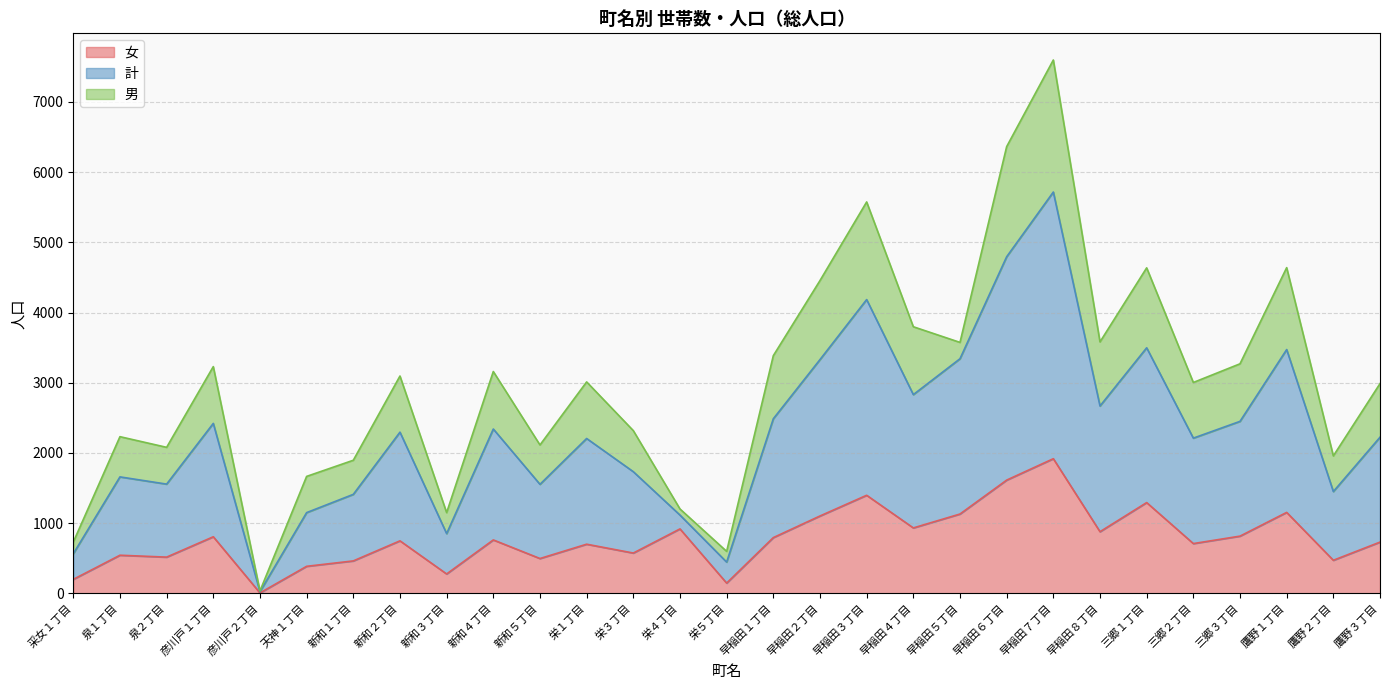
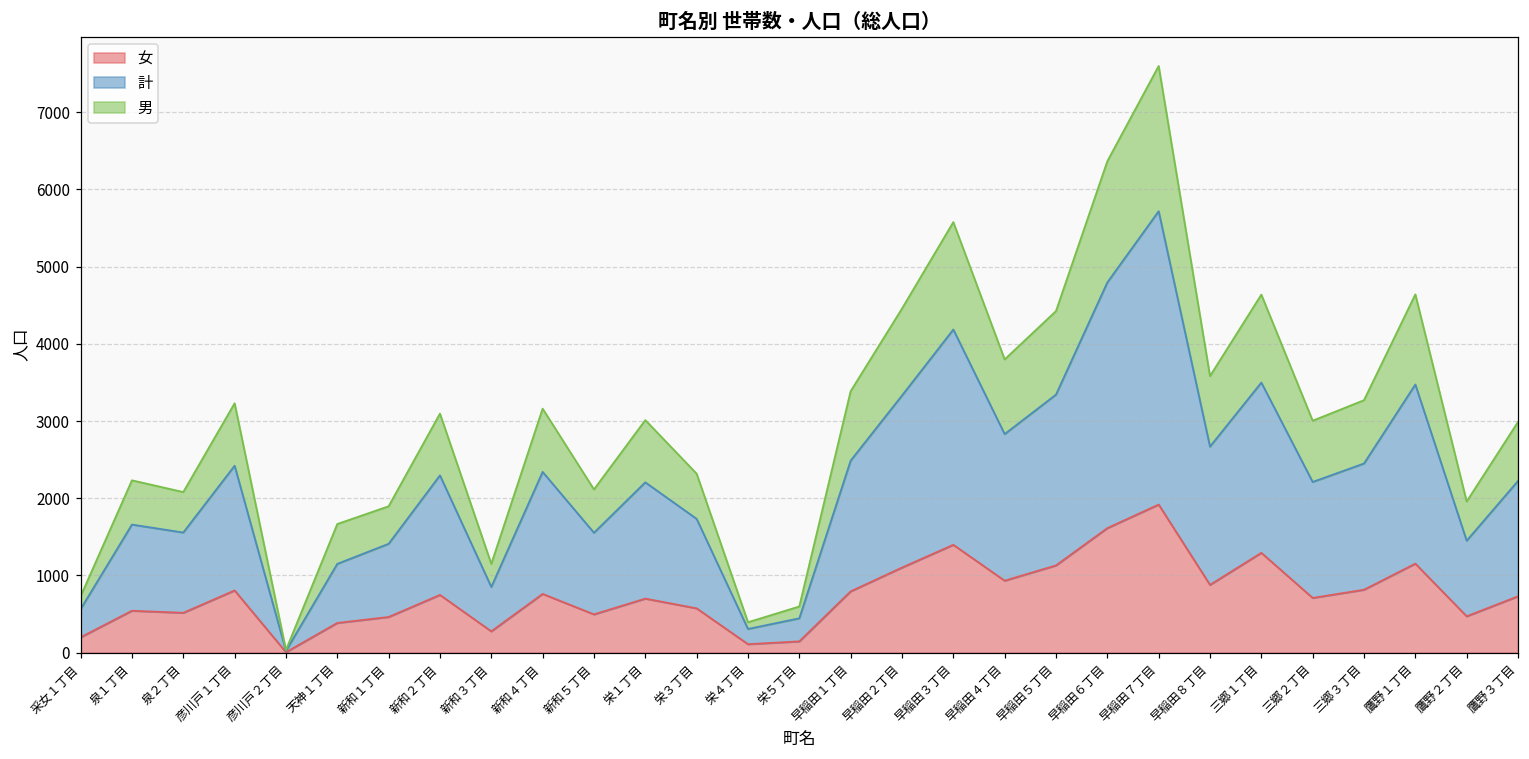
女, 栄４丁目: 900 -> 100
男, 早稲田５丁目: 200 -> 1100
